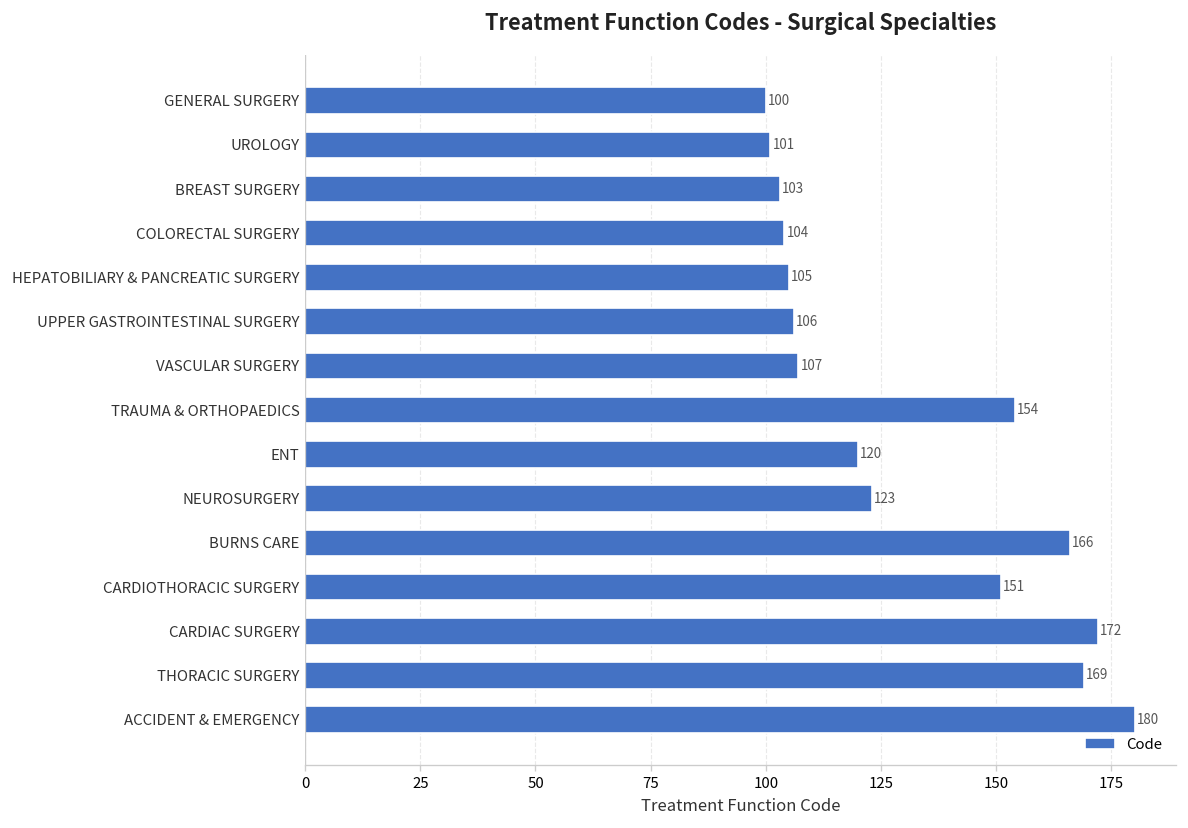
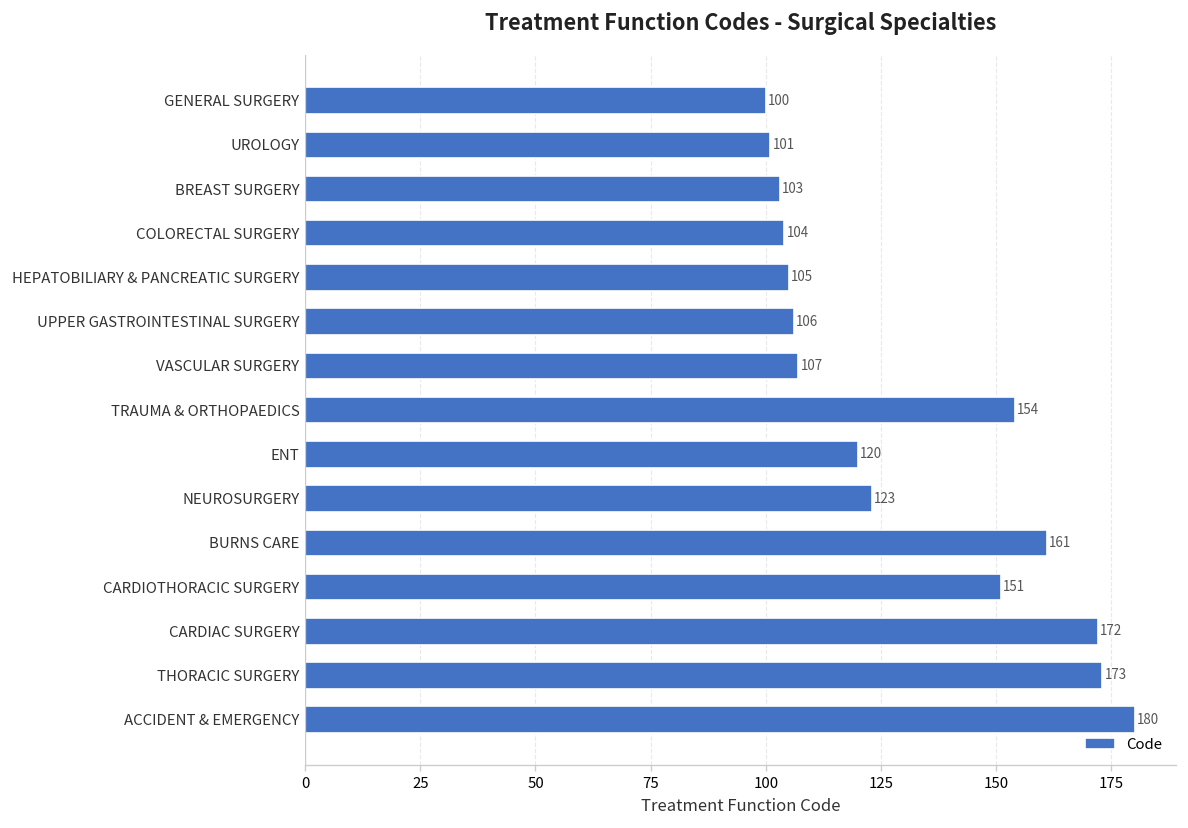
BURNS CARE: 166 -> 161
THORACIC SURGERY: 169 -> 173
